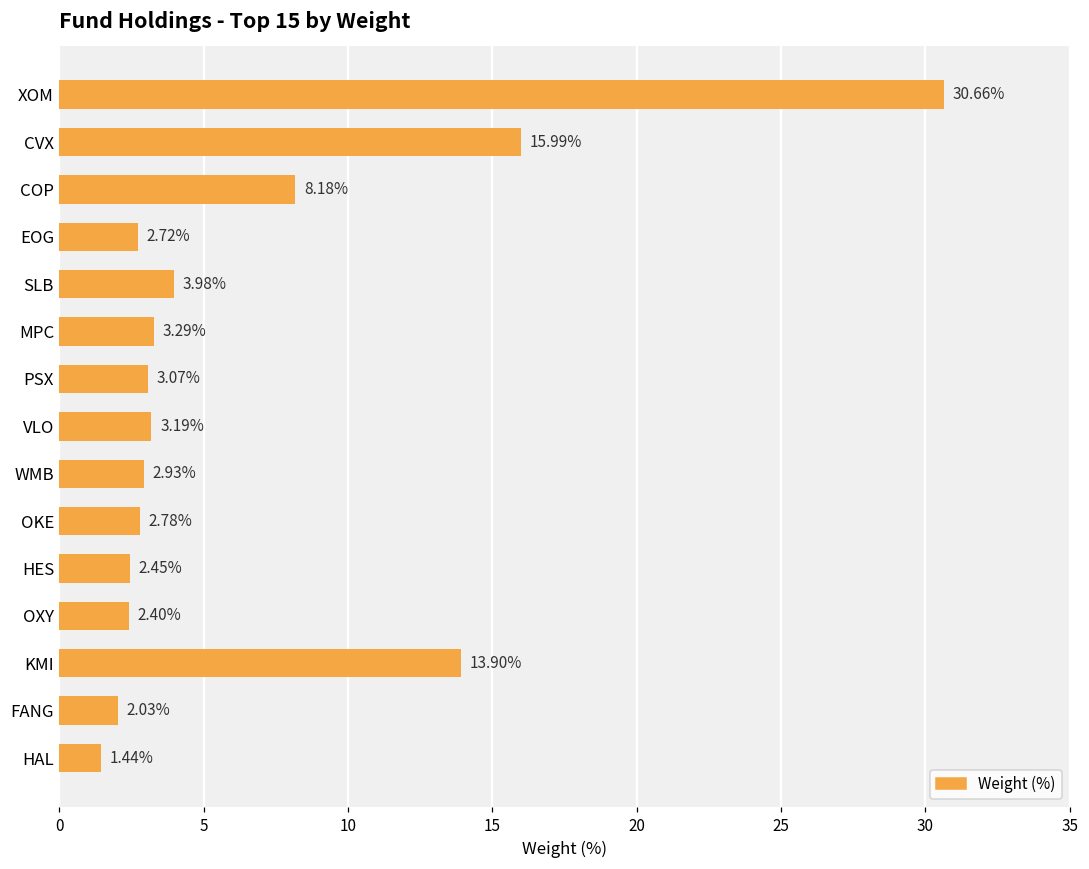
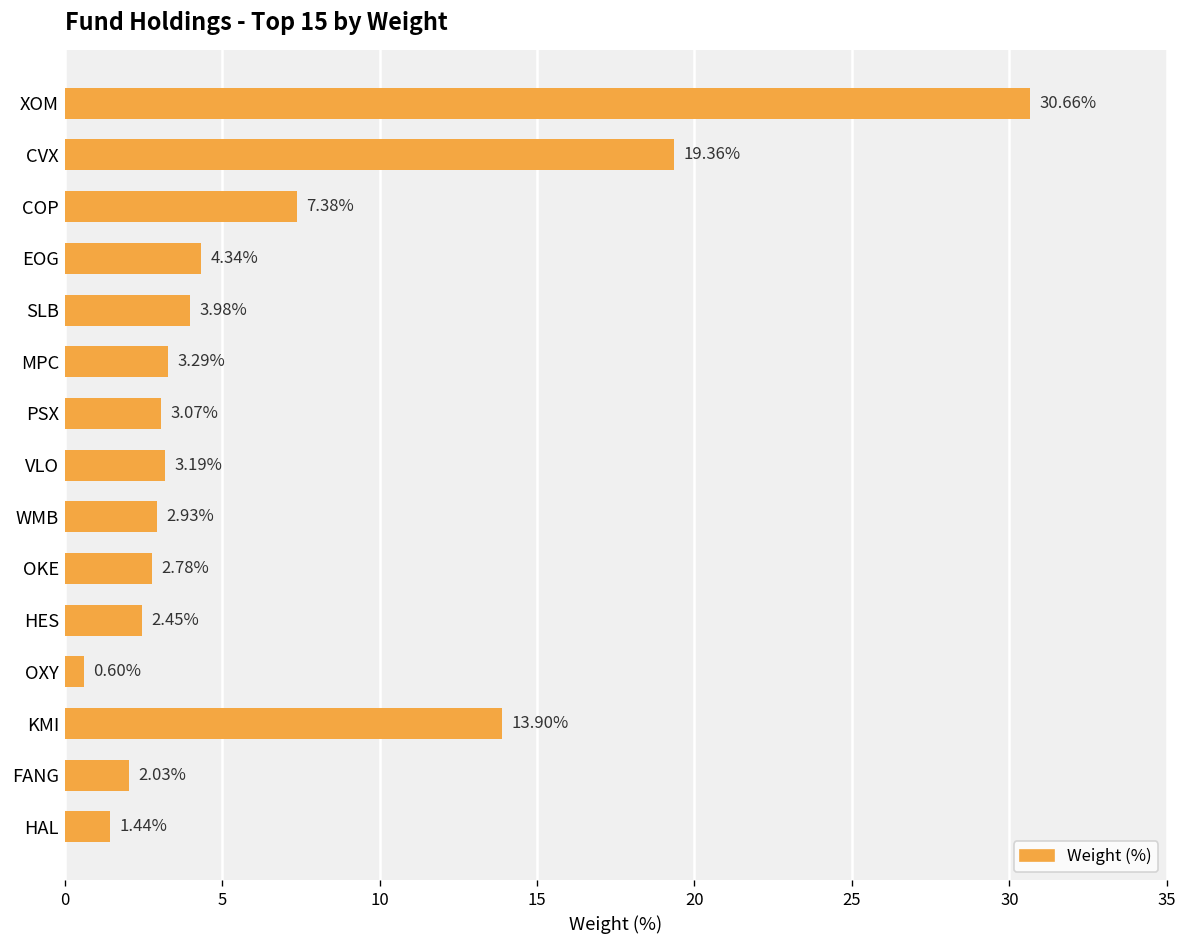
CVX: 15.99% -> 19.36%
COP: 8.18% -> 7.38%
EOG: 2.72% -> 4.34%
OXY: 2.40% -> 0.60%
